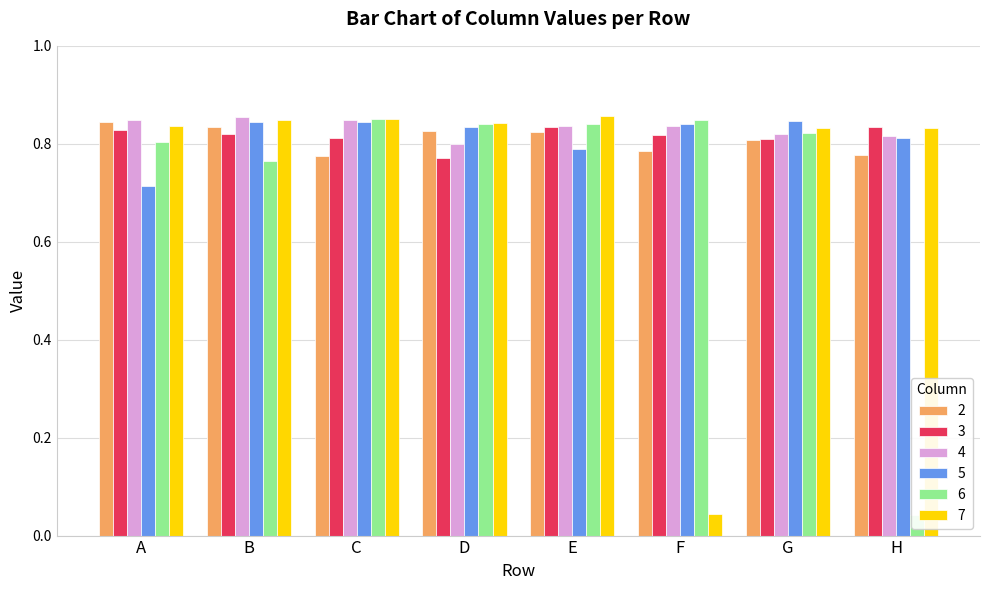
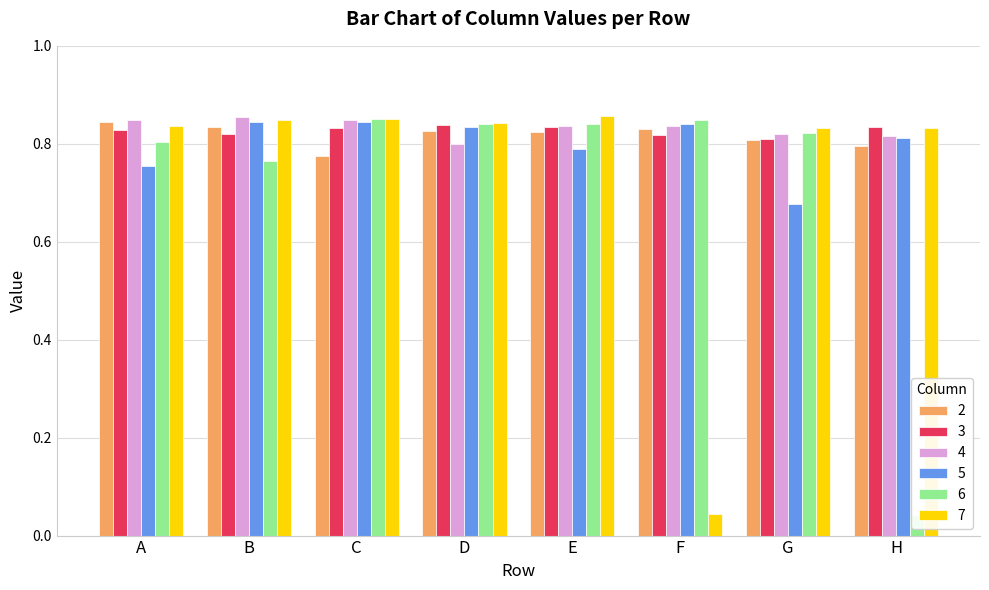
5, A: 0.71 -> 0.75
3, C: 0.81 -> 0.83
3, D: 0.77 -> 0.84
2, F: 0.79 -> 0.83
5, G: 0.85 -> 0.68
2, H: 0.78 -> 0.80
